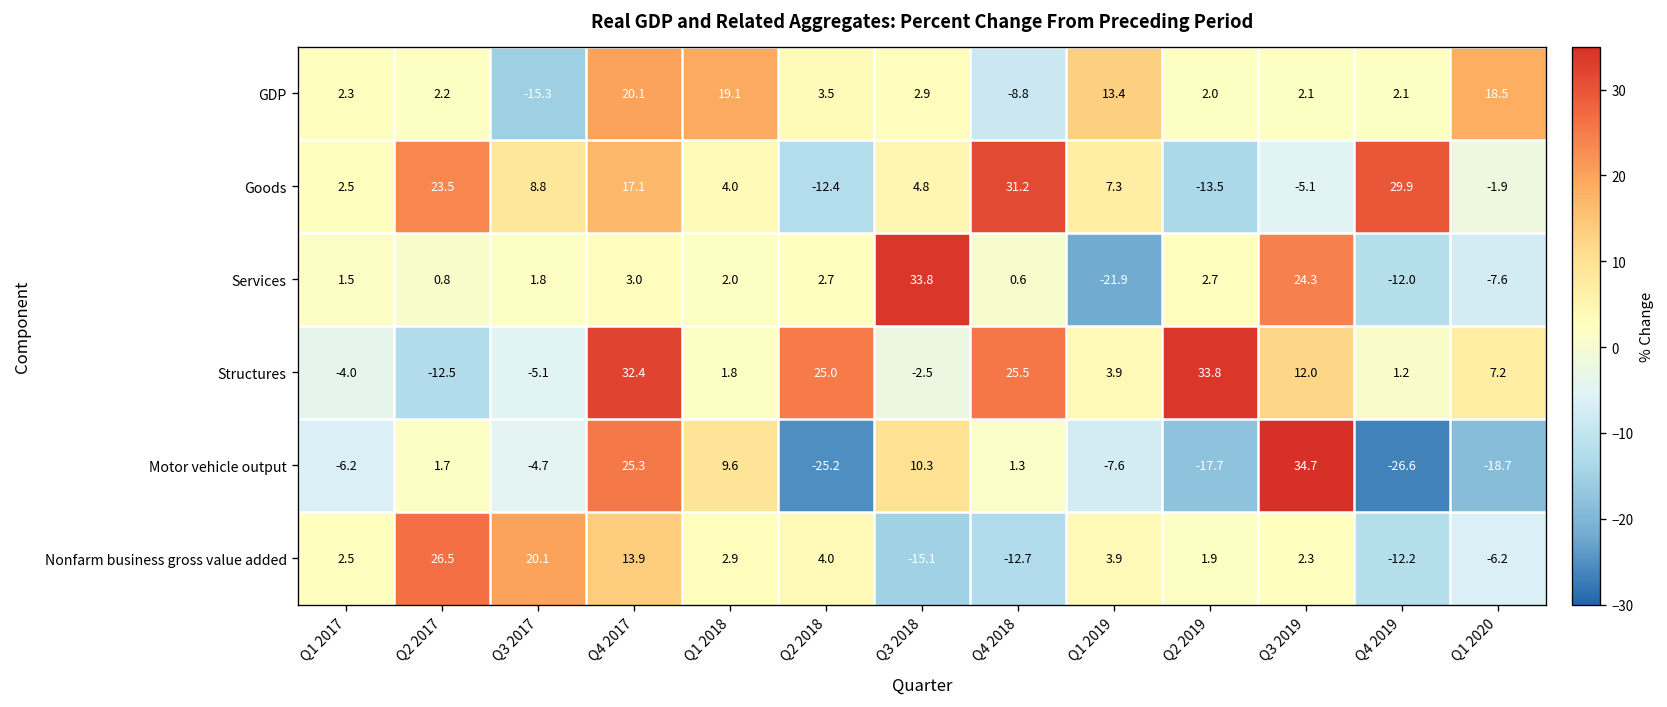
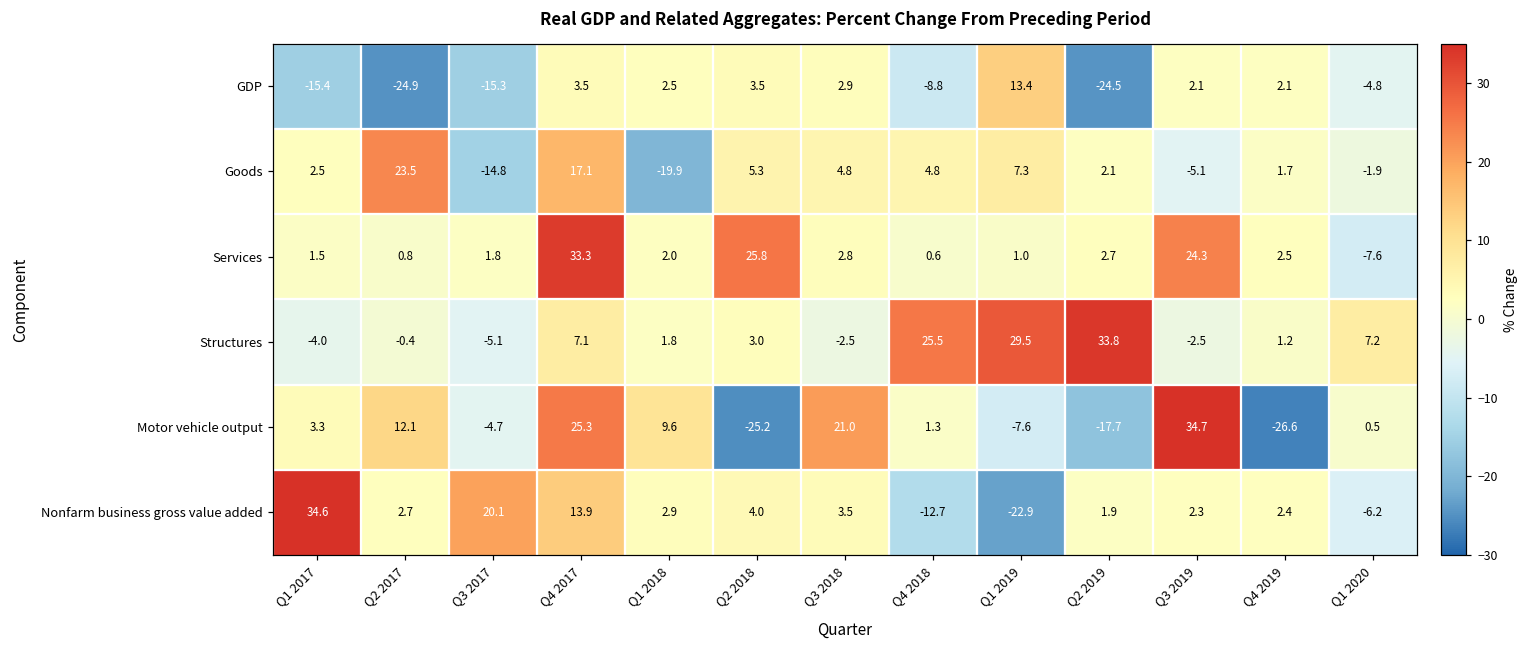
GDP, Q1 2017: 2.3 -> -15.4
GDP, Q2 2017: 2.2 -> -24.9
GDP, Q4 2017: 20.1 -> 3.5
GDP, Q1 2018: 19.1 -> 2.5
GDP, Q2 2019: 2.0 -> -24.5
GDP, Q1 2020: 18.5 -> -4.8
Goods, Q3 2017: 8.8 -> -14.8
Goods, Q1 2018: 4.0 -> -19.9
Goods, Q2 2018: -12.4 -> 5.3
Goods, Q4 2018: 31.2 -> 4.8
Goods, Q2 2019: -13.5 -> 2.1
Goods, Q4 2019: 29.9 -> 1.7
Services, Q4 2017: 3.0 -> 33.3
Services, Q2 2018: 2.7 -> 25.8
Services, Q3 2018: 33.8 -> 2.8
Services, Q1 2019: -21.9 -> 1.0
Services, Q4 2019: -12.0 -> 2.5
Structures, Q2 2017: -12.5 -> -0.4
Structures, Q4 2017: 32.4 -> 7.1
Structures, Q2 2018: 25.0 -> 3.0
Structures, Q1 2019: 3.9 -> 29.5
Structures, Q3 2019: 12.0 -> -2.5
Motor vehicle output, Q1 2017: -6.2 -> 3.3
Motor vehicle output, Q2 2017: 1.7 -> 12.1
Motor vehicle output, Q3 2018: 10.3 -> 21.0
Motor vehicle output, Q1 2020: -18.7 -> 0.5
Nonfarm business gross value added, Q1 2017: 2.5 -> 34.6
Nonfarm business gross value added, Q2 2017: 26.5 -> 2.7
Nonfarm business gross value added, Q3 2018: -15.1 -> 3.5
Nonfarm business gross value added, Q1 2019: 3.9 -> -22.9
Nonfarm business gross value added, Q4 2019: -12.2 -> 2.4
